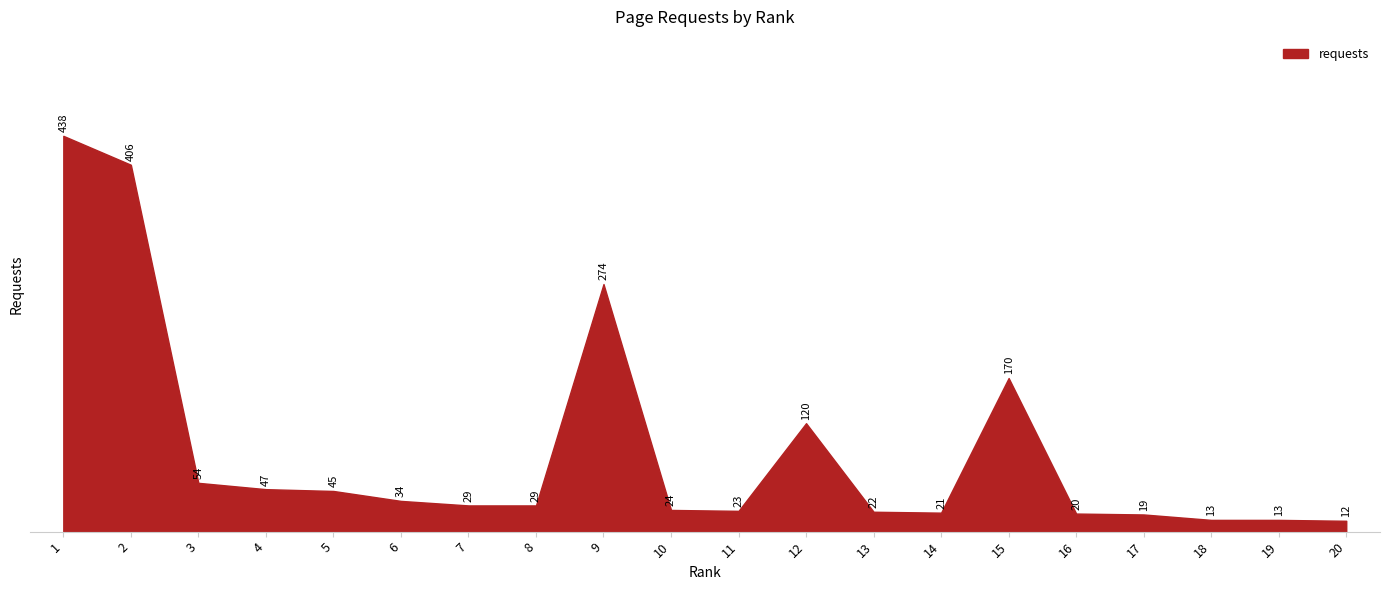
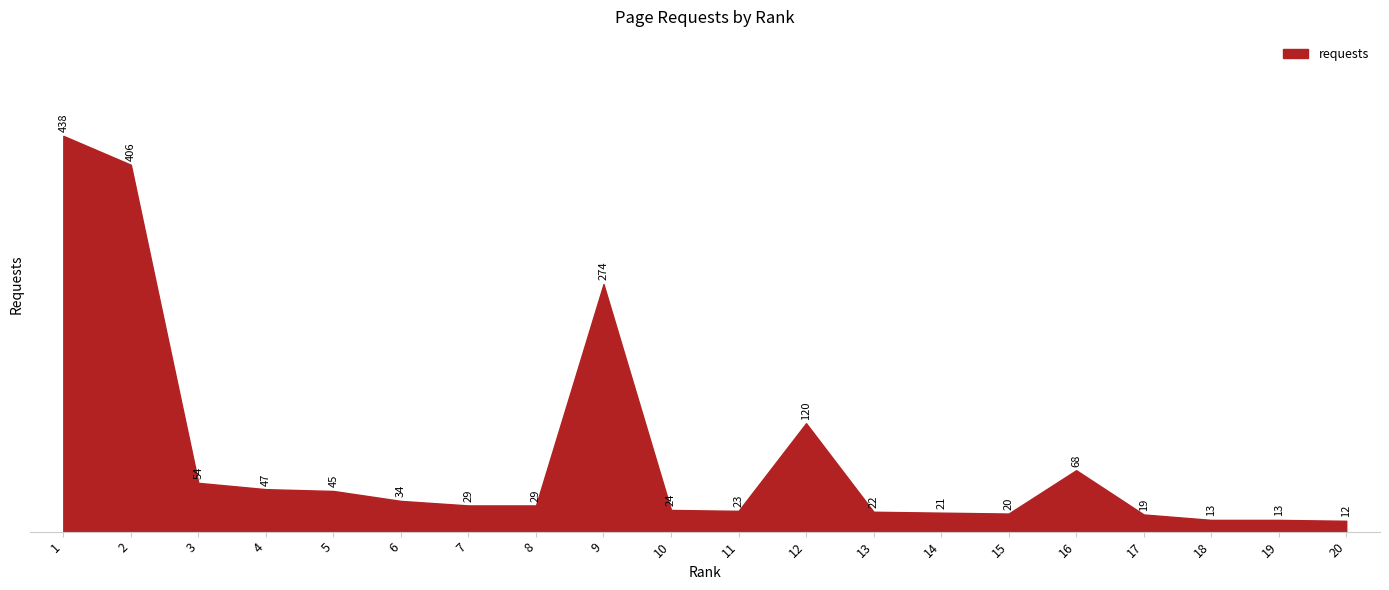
15: 170 -> 20
16: 20 -> 68
